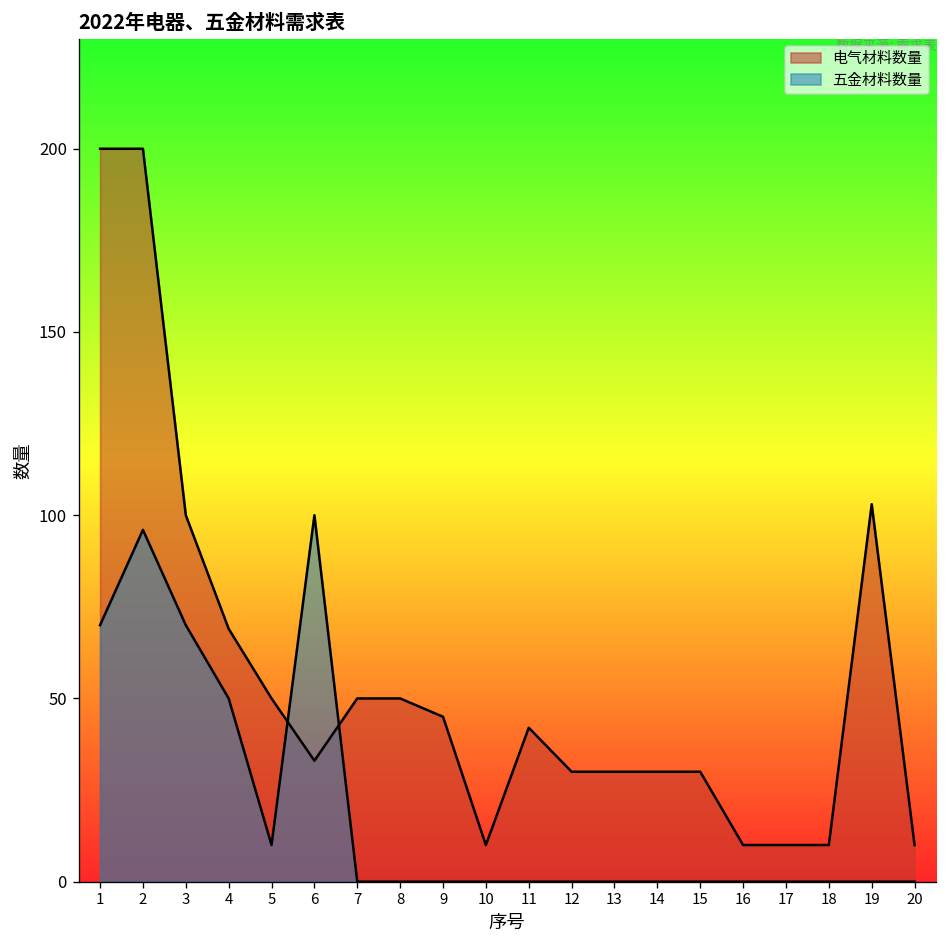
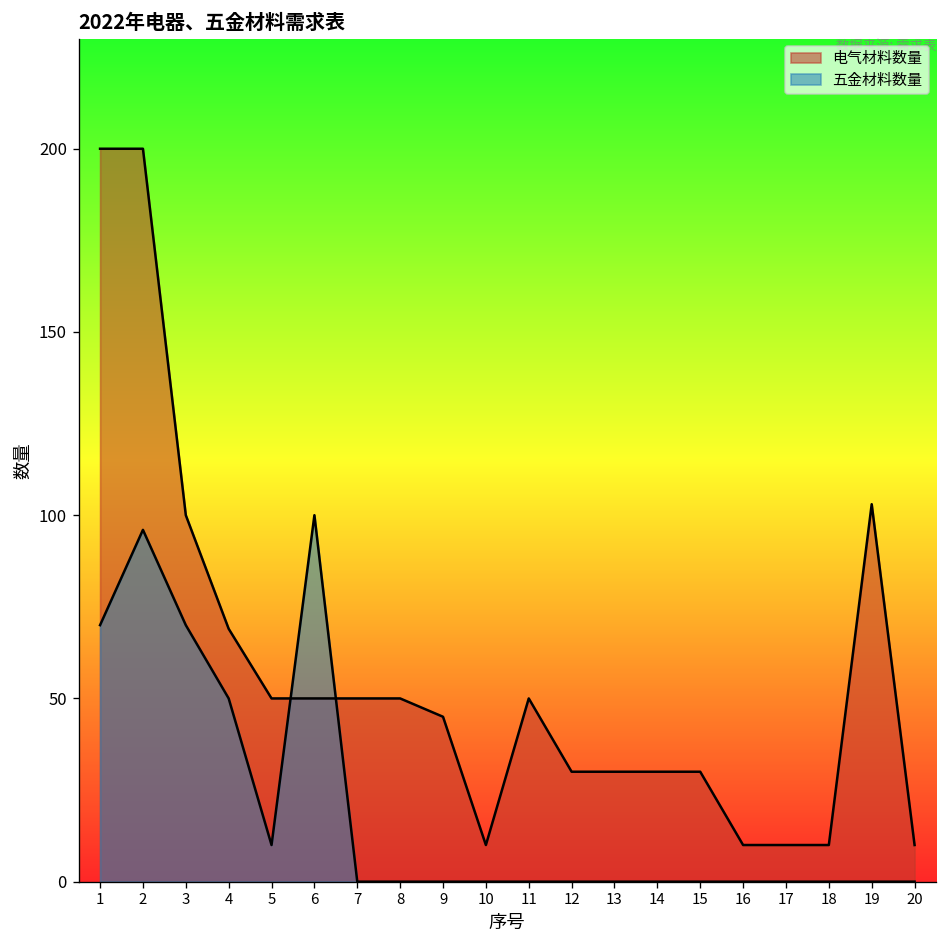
电气材料数量, 6: 33 -> 50
电气材料数量, 11: 42 -> 50
